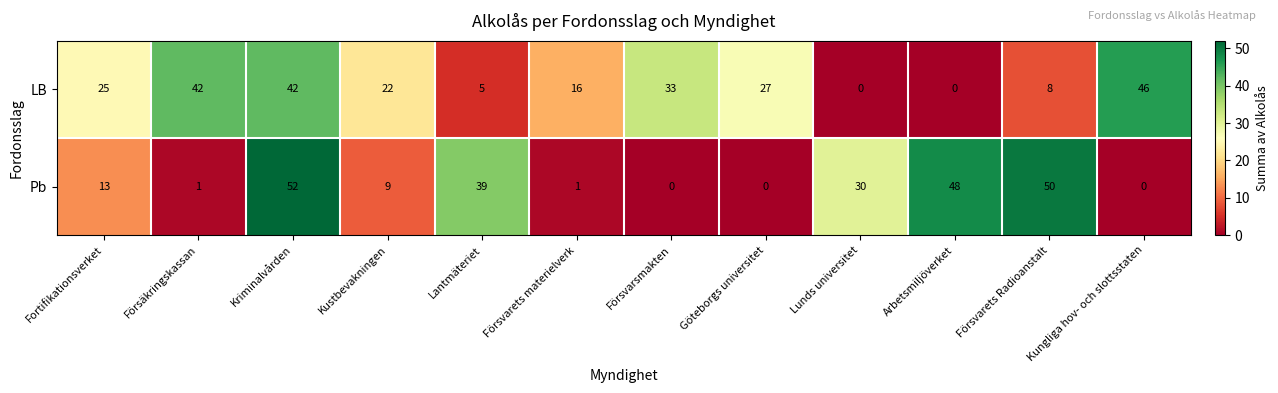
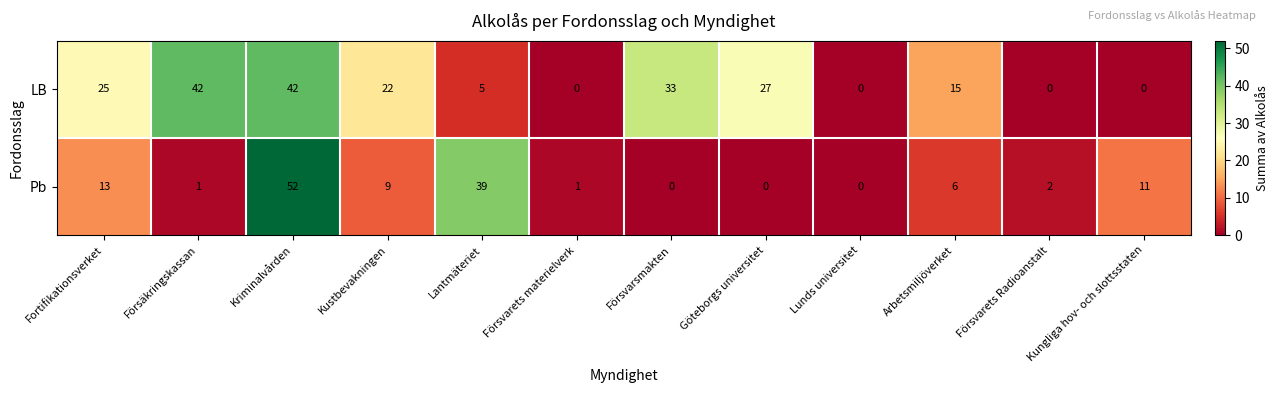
LB, Försvarets materielverk: 16 -> 0
LB, Arbetsmiljöverket: 0 -> 15
LB, Försvarets Radioanstalt: 8 -> 0
LB, Kungliga hov- och slottsstaten: 46 -> 0
Pb, Lunds universitet: 30 -> 0
Pb, Arbetsmiljöverket: 48 -> 6
Pb, Försvarets Radioanstalt: 50 -> 2
Pb, Kungliga hov- och slottsstaten: 0 -> 11
